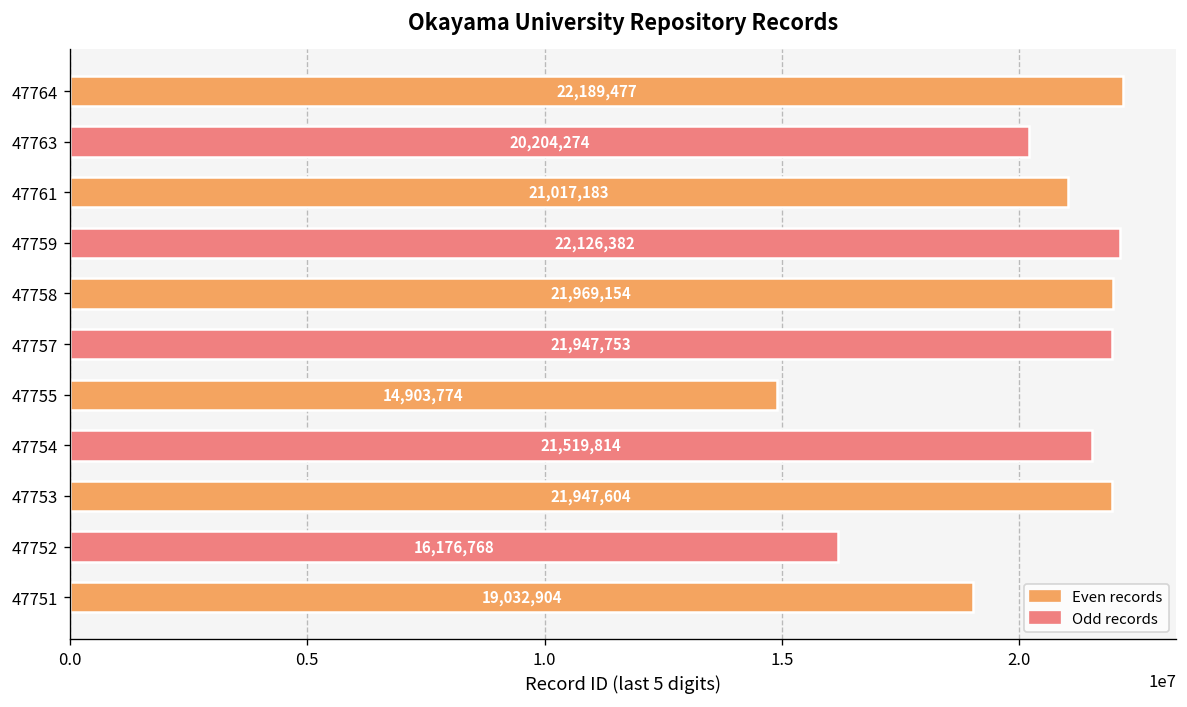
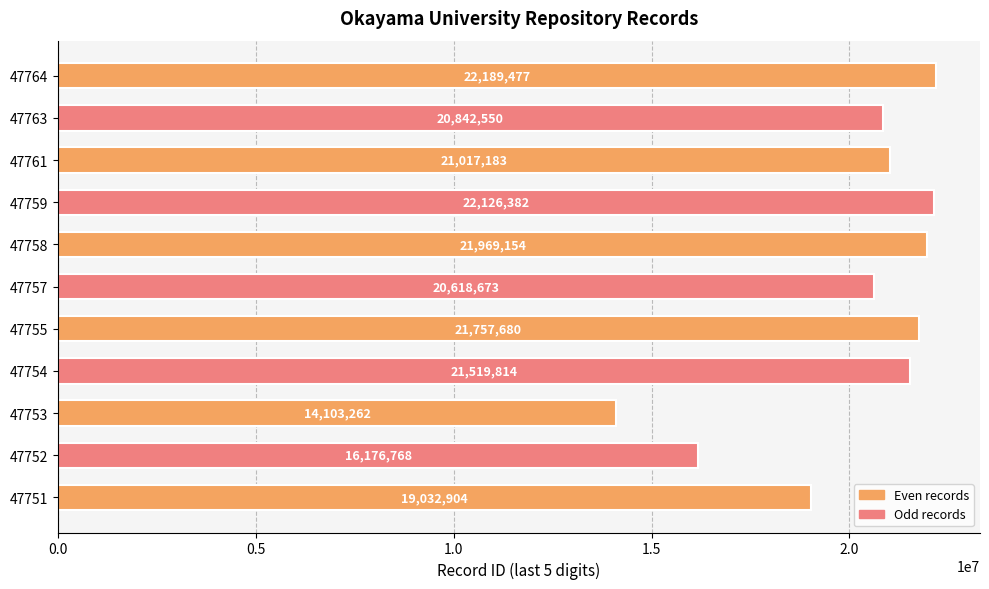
47763: 20,204,274 -> 20,842,550
47757: 21,947,753 -> 20,618,673
47755: 14,903,774 -> 21,757,680
47753: 21,947,604 -> 14,103,262
